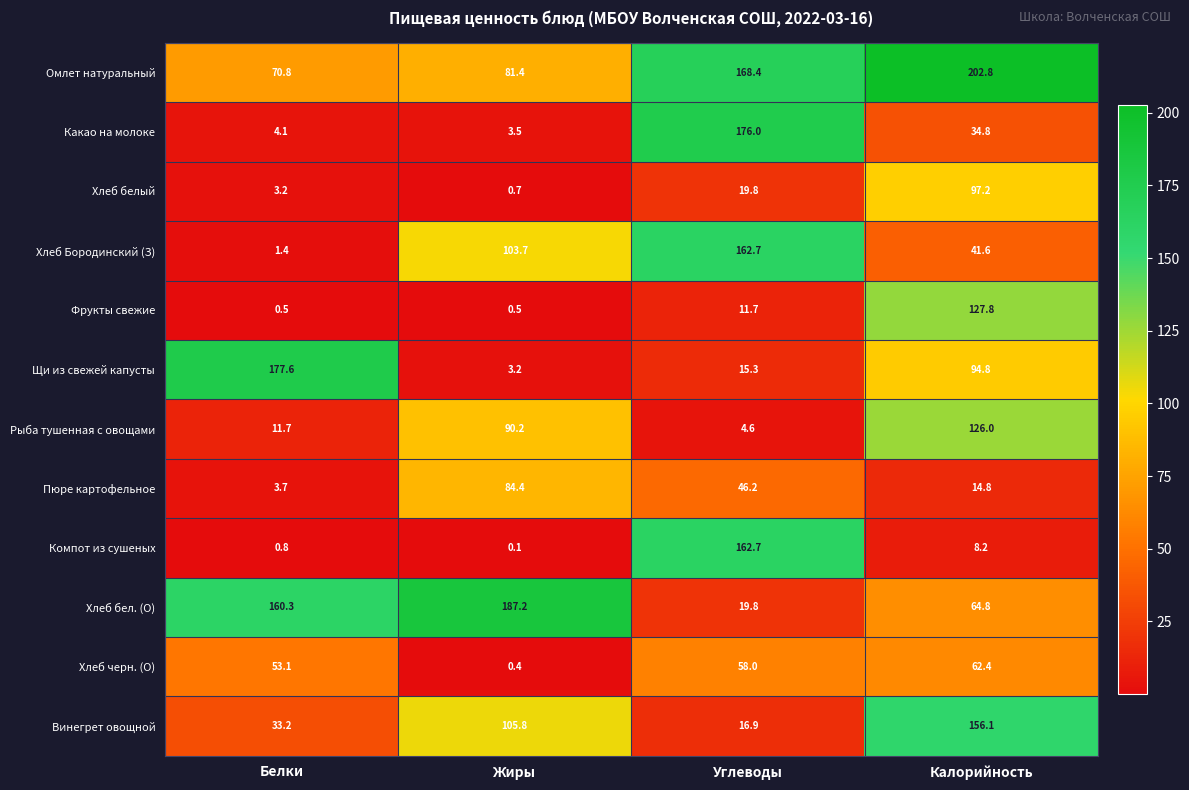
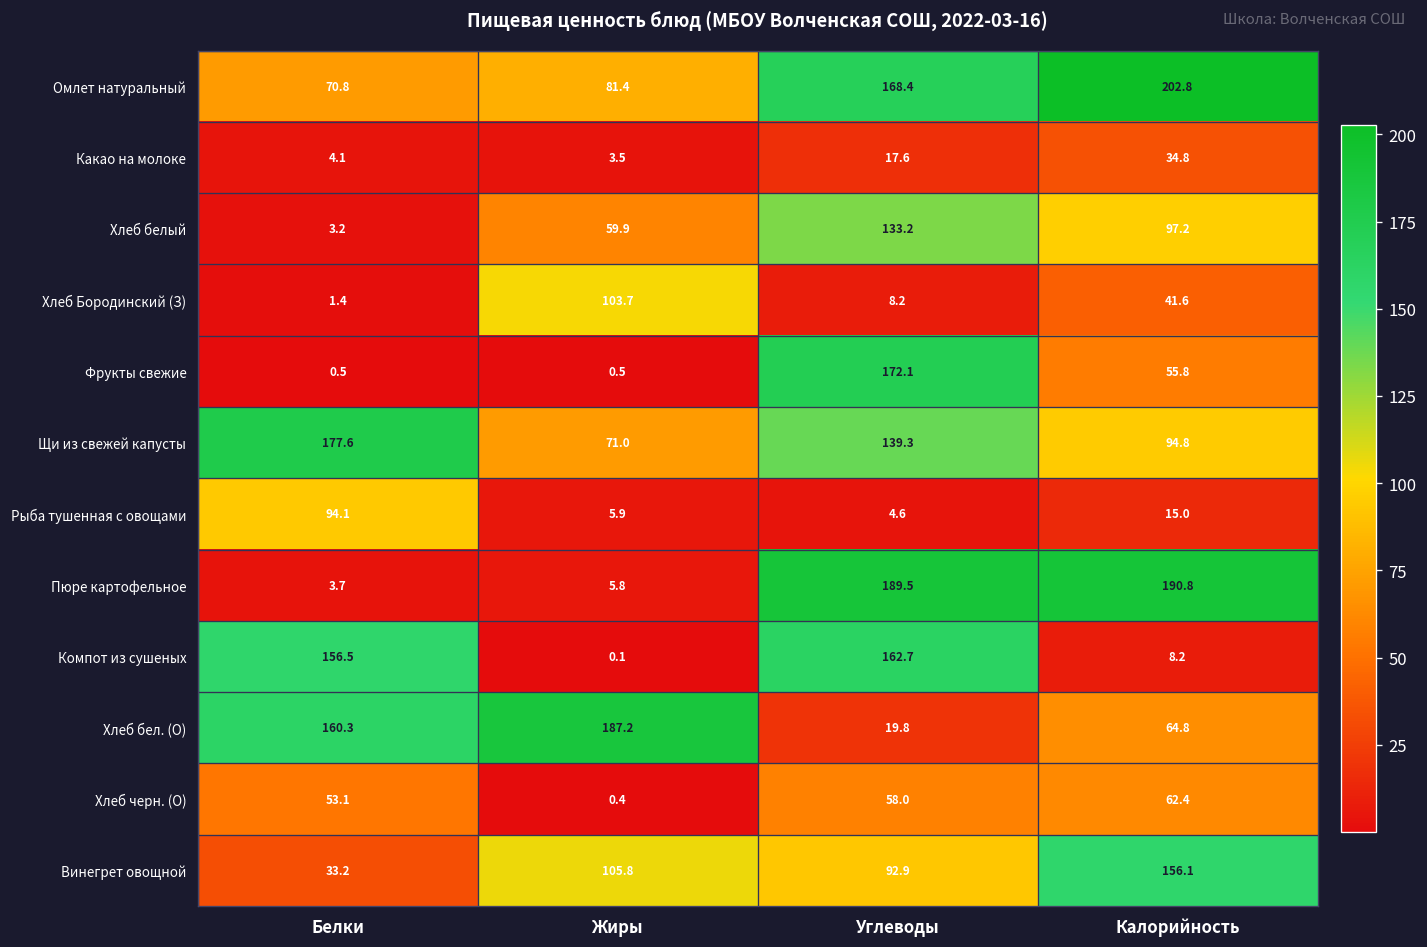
Какао на молоке, Углеводы: 176.0 -> 17.6
Хлеб белый, Жиры: 0.7 -> 59.9
Хлеб белый, Углеводы: 19.8 -> 133.2
Хлеб Бородинский (З), Углеводы: 162.7 -> 8.2
Фрукты свежие, Углеводы: 11.7 -> 172.1
Фрукты свежие, Калорийность: 127.8 -> 55.8
Щи из свежей капусты, Жиры: 3.2 -> 71.0
Щи из свежей капусты, Углеводы: 15.3 -> 139.3
Рыба тушенная с овощами, Белки: 11.7 -> 94.1
Рыба тушенная с овощами, Жиры: 90.2 -> 5.9
Рыба тушенная с овощами, Калорийность: 126.0 -> 15.0
Пюре картофельное, Жиры: 84.4 -> 5.8
Пюре картофельное, Углеводы: 46.2 -> 189.5
Пюре картофельное, Калорийность: 14.8 -> 190.8
Компот из сушеных, Белки: 0.8 -> 156.5
Винегрет овощной, Углеводы: 16.9 -> 92.9
